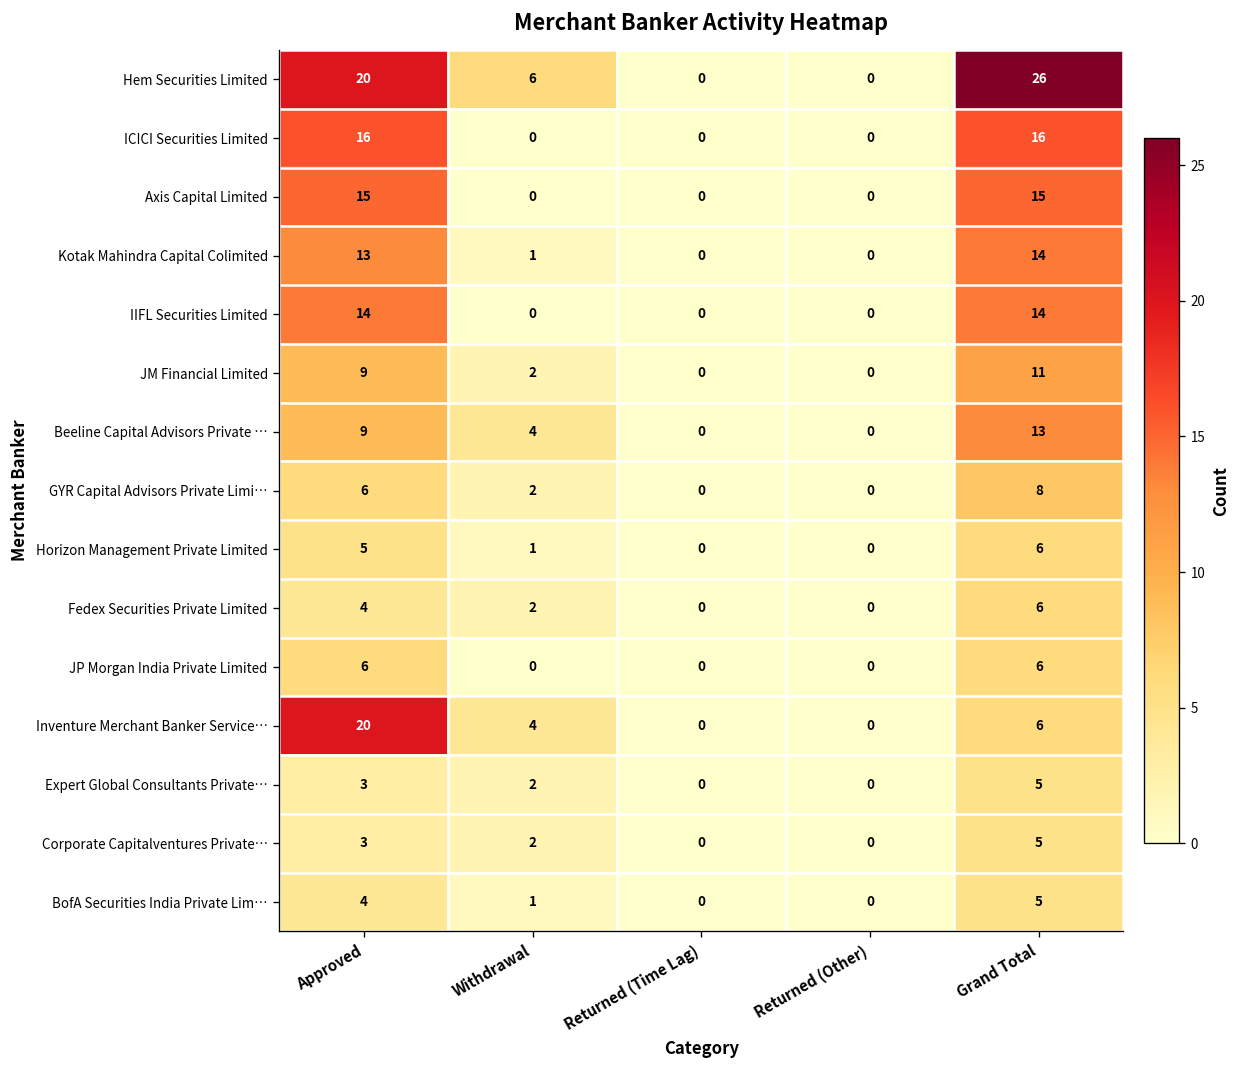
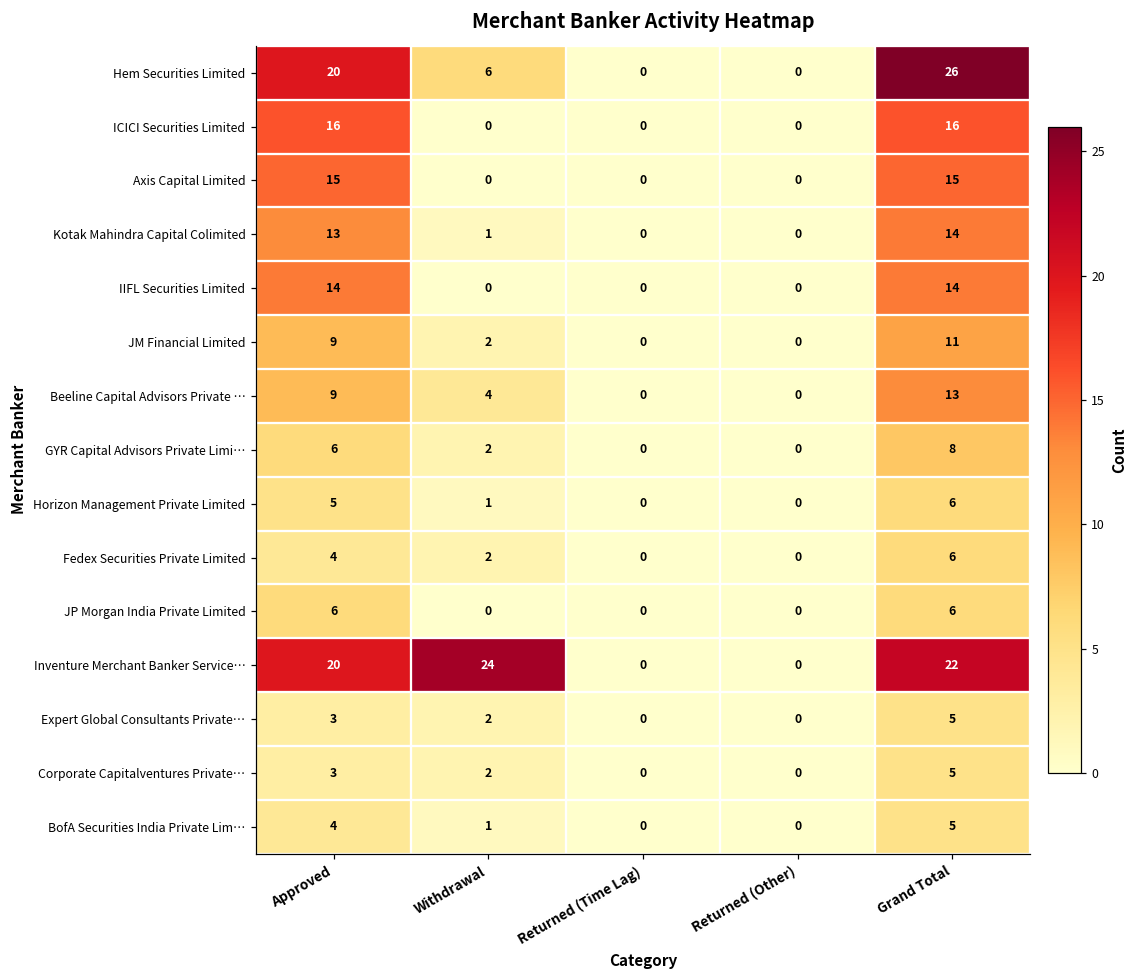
Inventure Merchant Banker Service…, Withdrawal: 4 -> 24
Inventure Merchant Banker Service…, Grand Total: 6 -> 22
